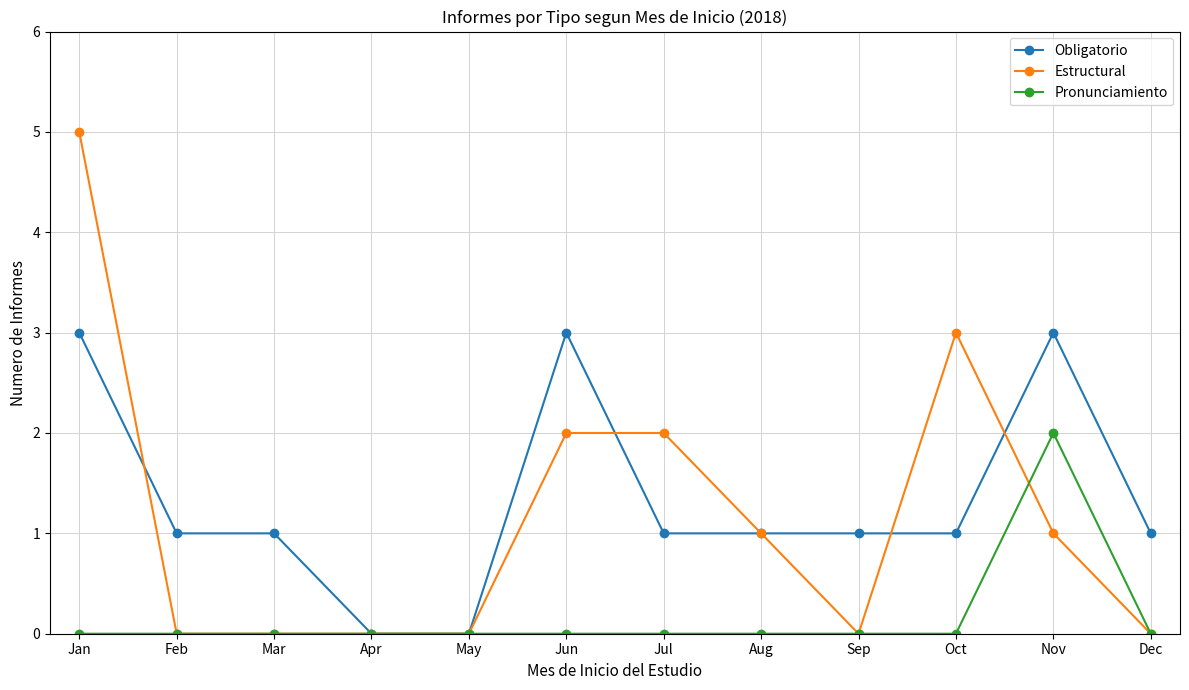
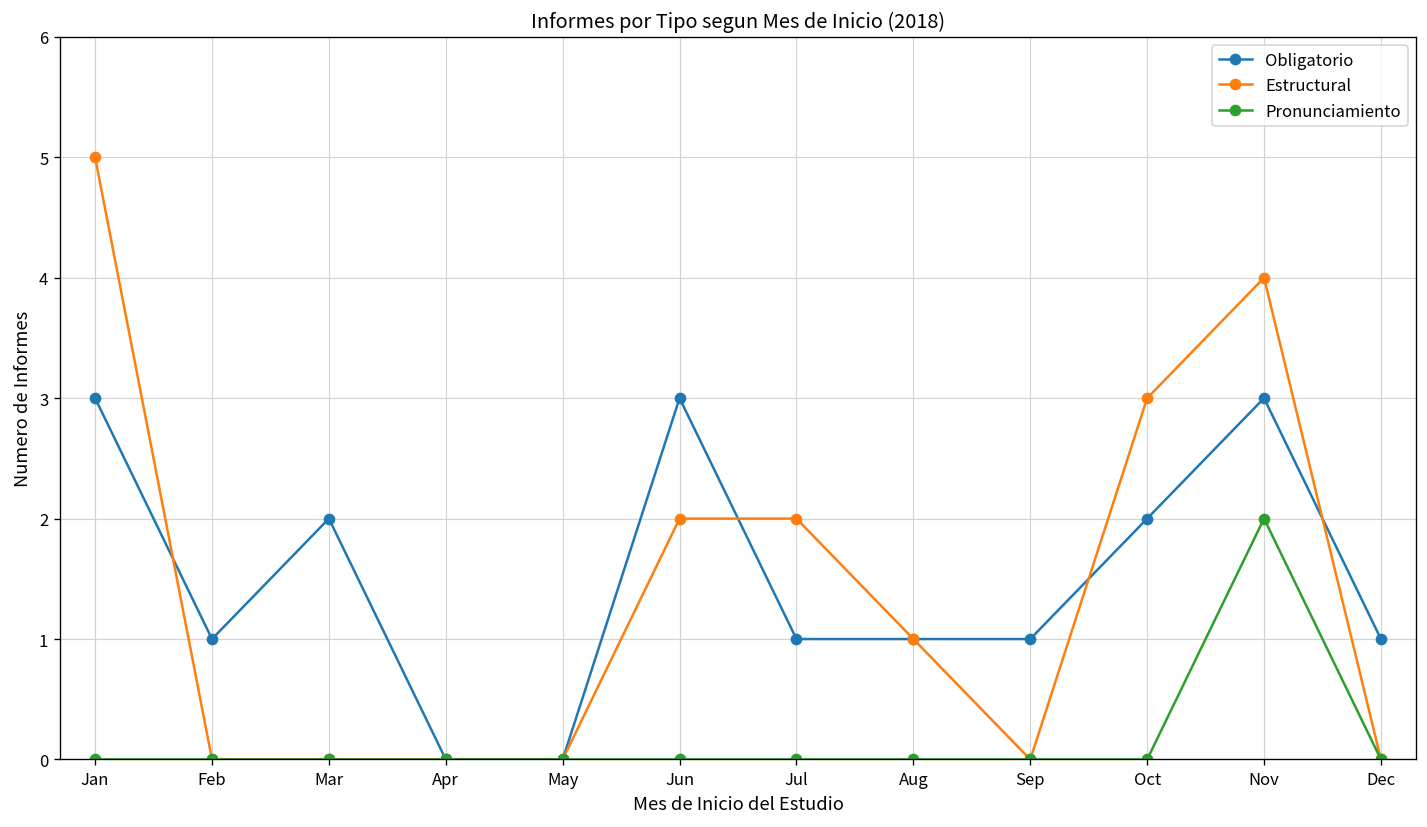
Obligatorio, Mar: 1 -> 2
Obligatorio, Oct: 1 -> 2
Estructural, Nov: 1 -> 4
